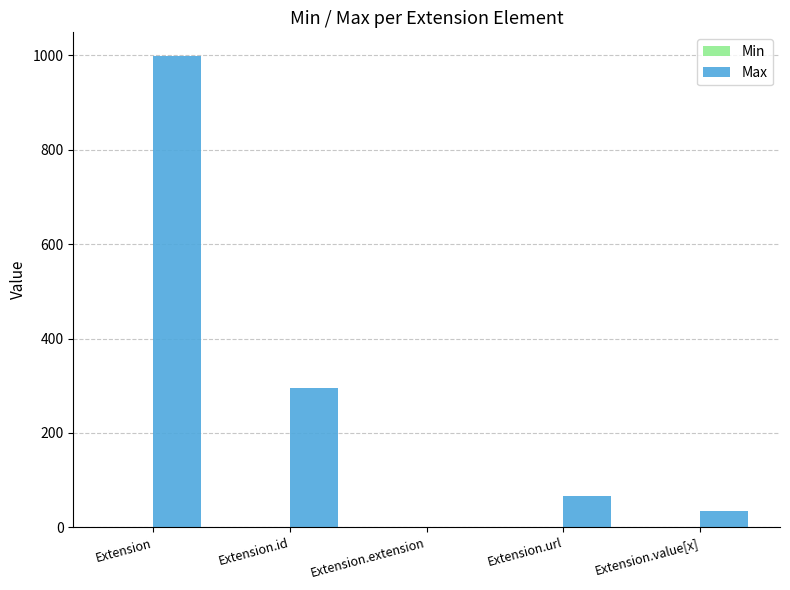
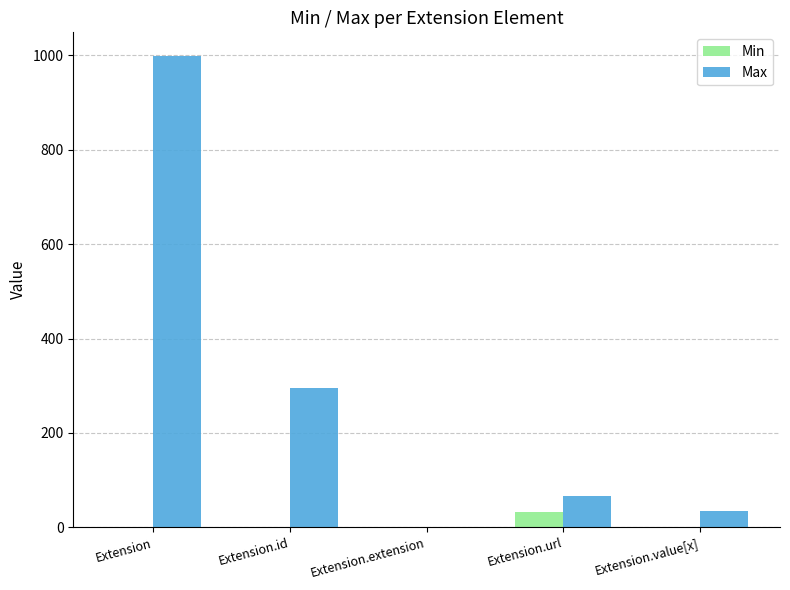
Min, Extension.url: 0 -> 30
